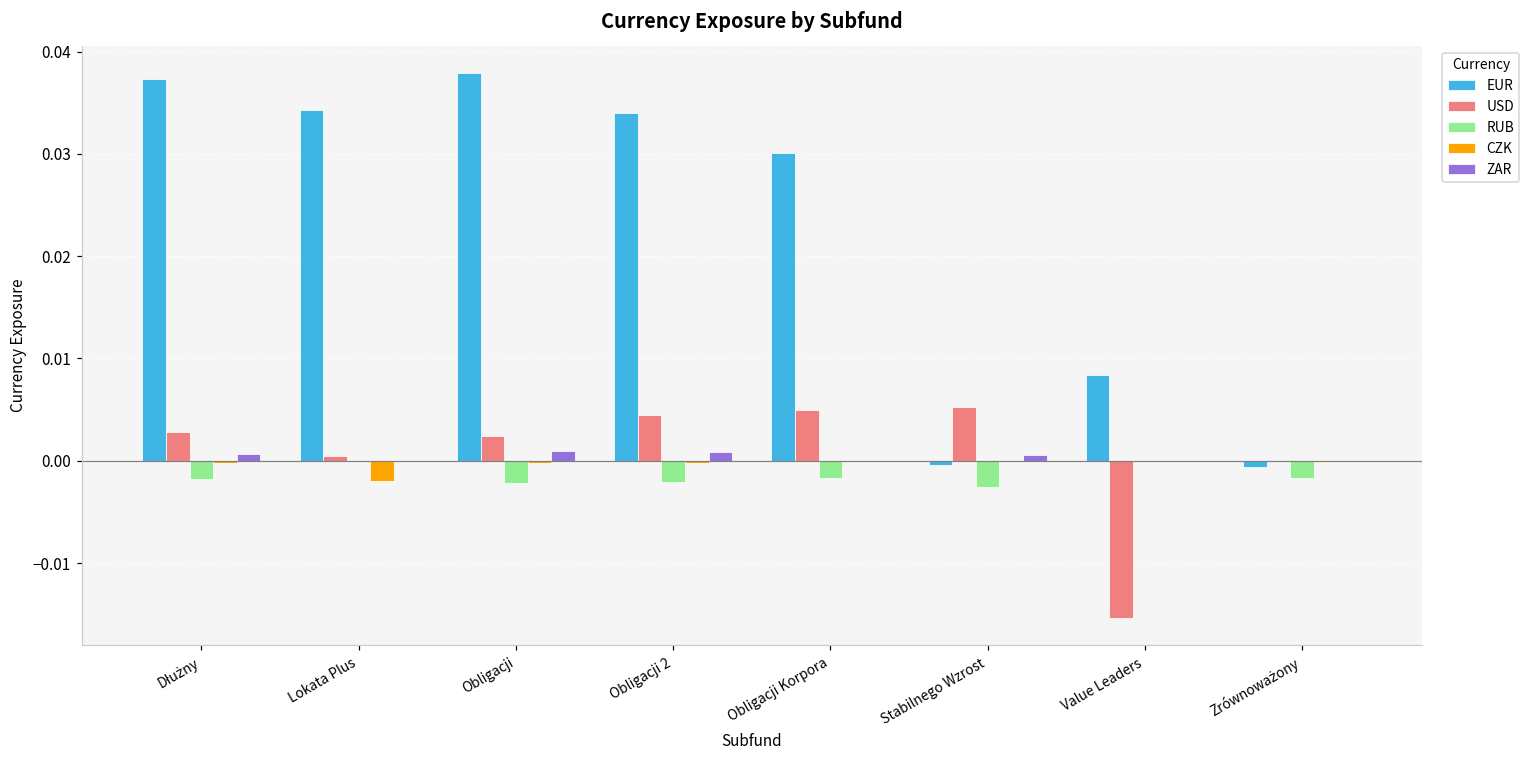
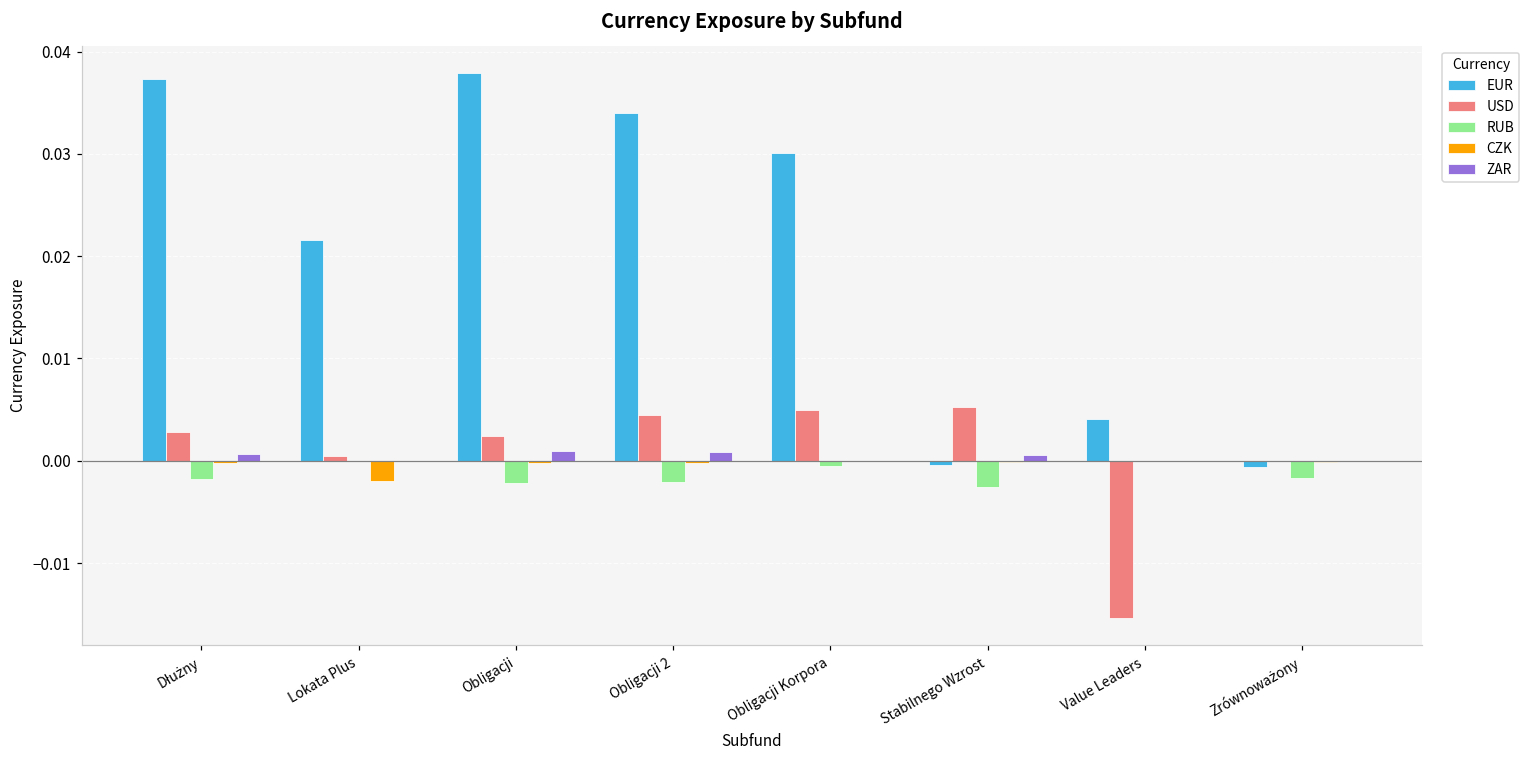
EUR, Lokata Plus: 0.034 -> 0.022
RUB, Obligacji Korpora: -0.002 -> 0.000
EUR, Value Leaders: 0.008 -> 0.004
